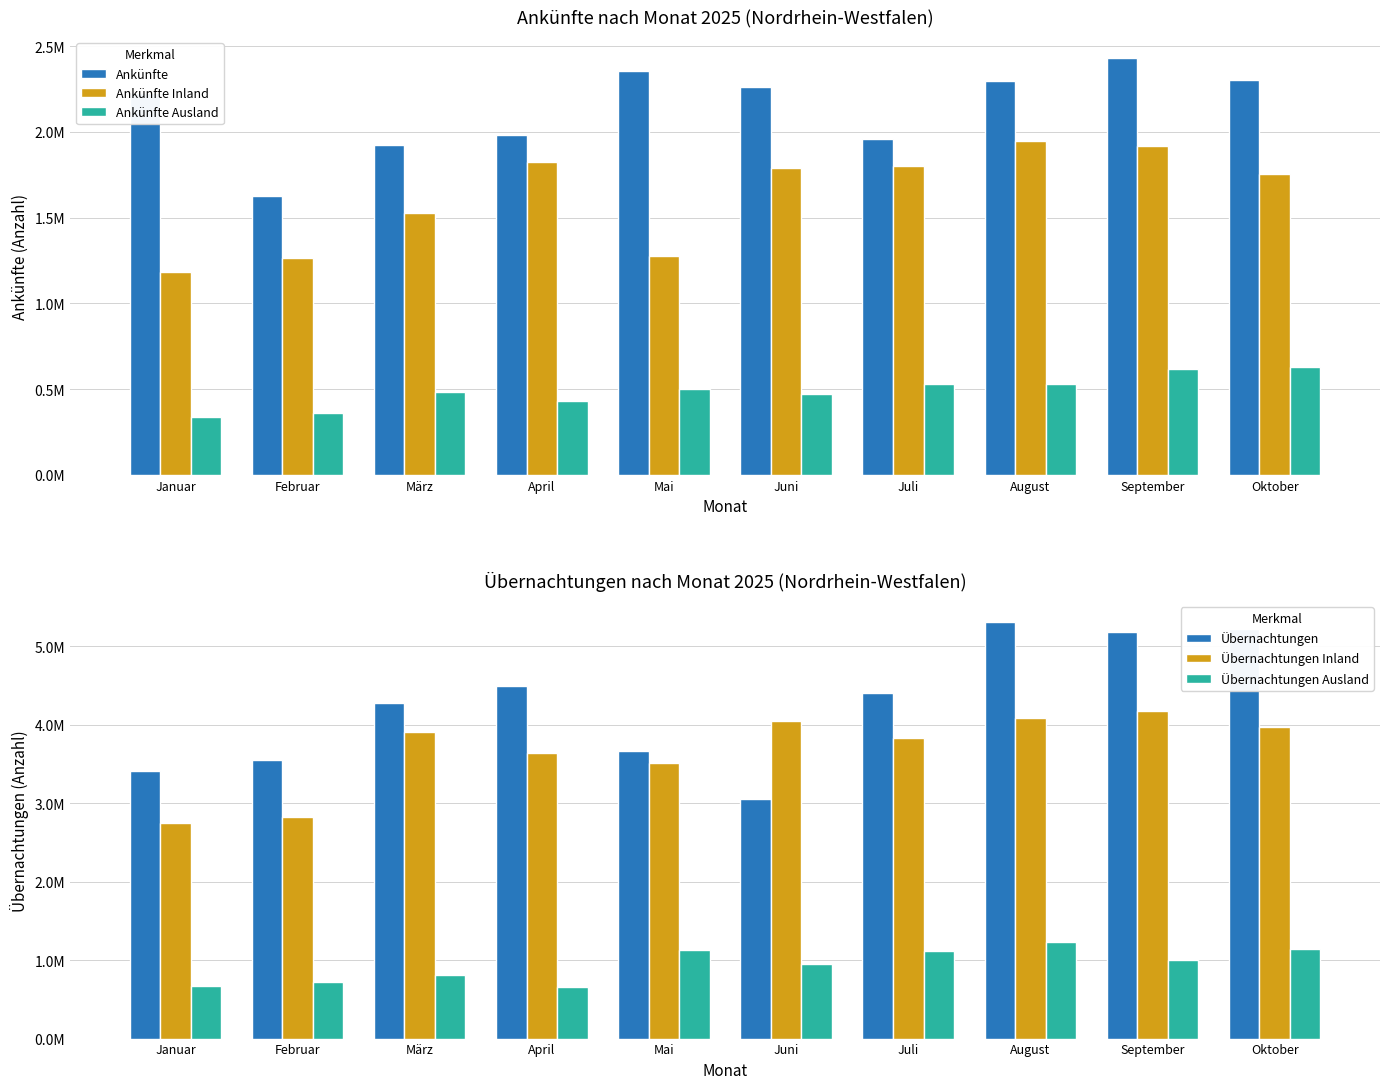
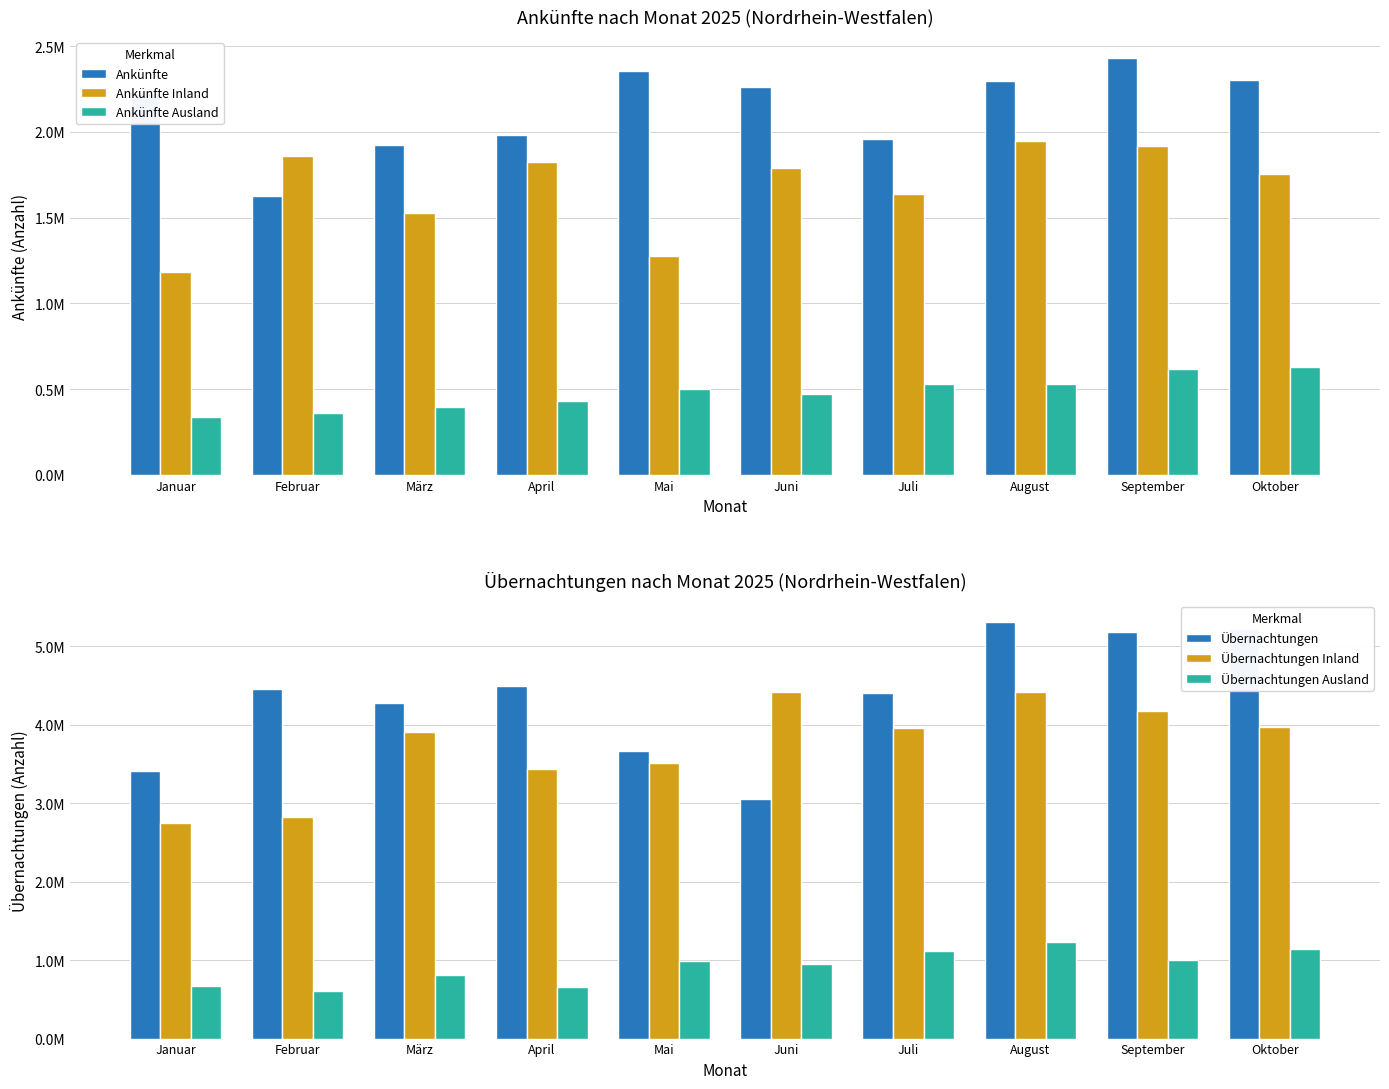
Ankünfte nach Monat 2025 (Nordrhein-Westfalen), Ankünfte Inland, Februar: 1270000 -> 1860000
Ankünfte nach Monat 2025 (Nordrhein-Westfalen), Ankünfte Ausland, März: 480000 -> 400000
Ankünfte nach Monat 2025 (Nordrhein-Westfalen), Ankünfte Inland, Juli: 1800000 -> 1640000
Übernachtungen nach Monat 2025 (Nordrhein-Westfalen), Übernachtungen, Februar: 3600000 -> 4500000
Übernachtungen nach Monat 2025 (Nordrhein-Westfalen), Übernachtungen Ausland, Februar: 700000 -> 600000
Übernachtungen nach Monat 2025 (Nordrhein-Westfalen), Übernachtungen Inland, April: 3600000 -> 3400000
Übernachtungen nach Monat 2025 (Nordrhein-Westfalen), Übernachtungen Ausland, Mai: 1100000 -> 1000000
Übernachtungen nach Monat 2025 (Nordrhein-Westfalen), Übernachtungen Inland, Juni: 4000000 -> 4400000
Übernachtungen nach Monat 2025 (Nordrhein-Westfalen), Übernachtungen Inland, Juli: 3800000 -> 4000000
Übernachtungen nach Monat 2025 (Nordrhein-Westfalen), Übernachtungen Inland, August: 4100000 -> 4400000
